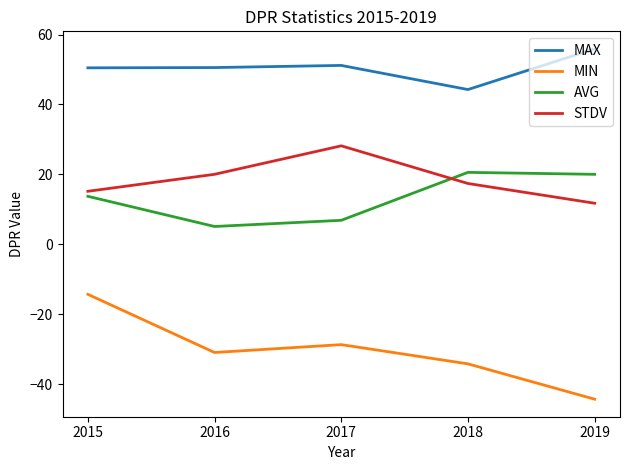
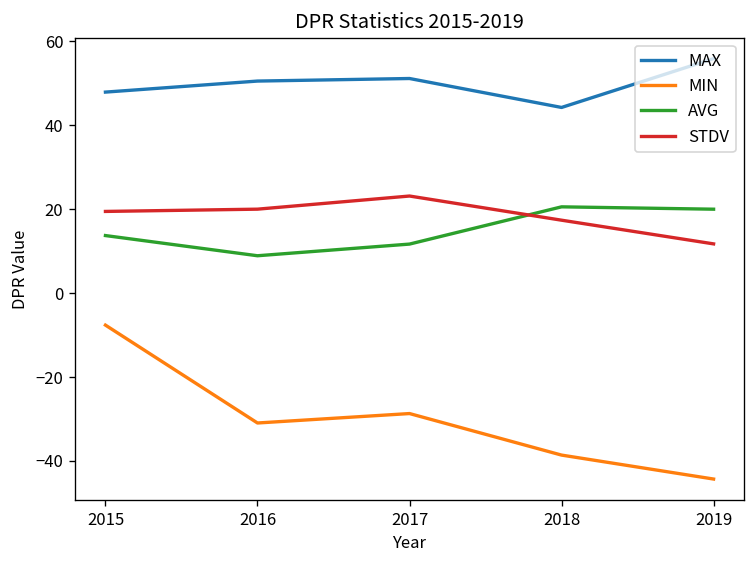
MAX, 2015: 50 -> 48
MIN, 2015: -14 -> -8
STDV, 2015: 15 -> 19
AVG, 2016: 5 -> 9
AVG, 2017: 7 -> 12
STDV, 2017: 28 -> 23
MIN, 2018: -34 -> -39
